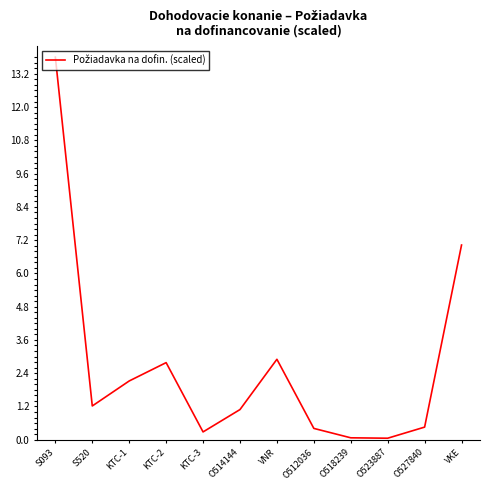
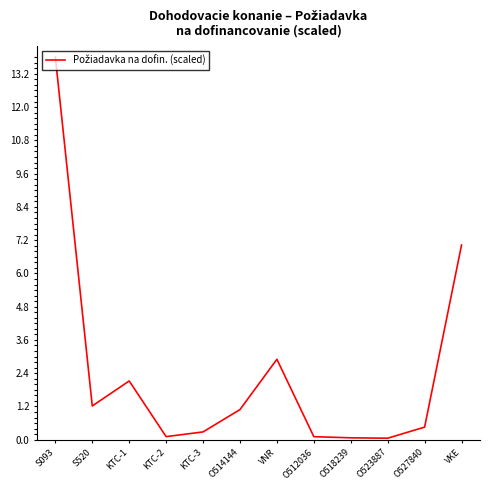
KTC-2: 2.8 -> 0.1
O512036: 0.4 -> 0.1
